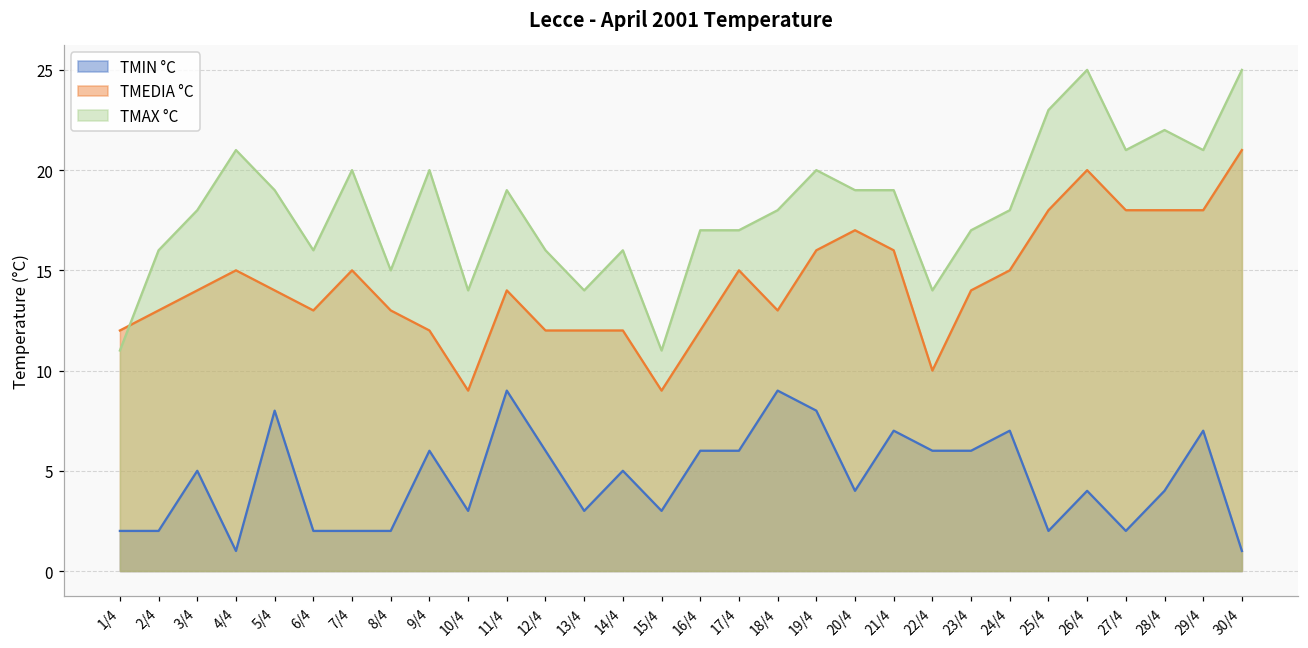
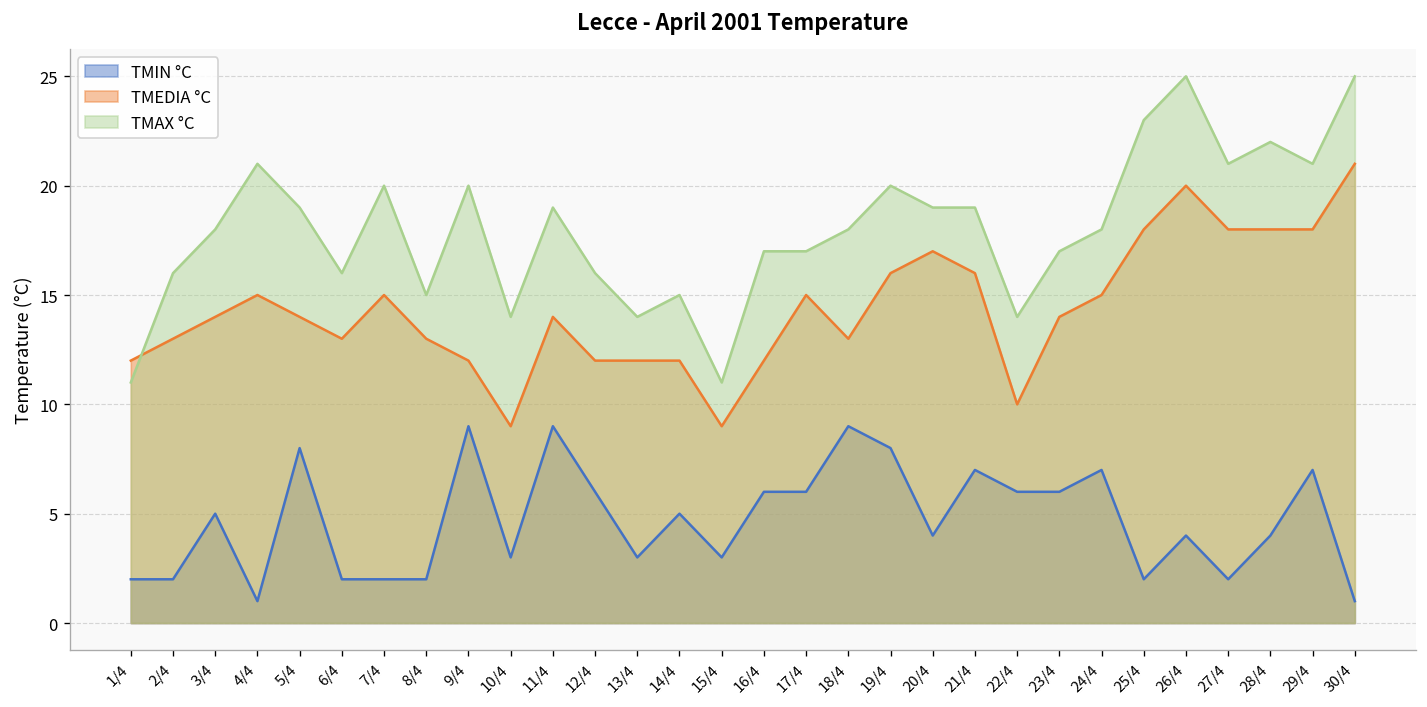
TMIN °C, 9/4: 6 -> 9
TMAX °C, 14/4: 16 -> 15
